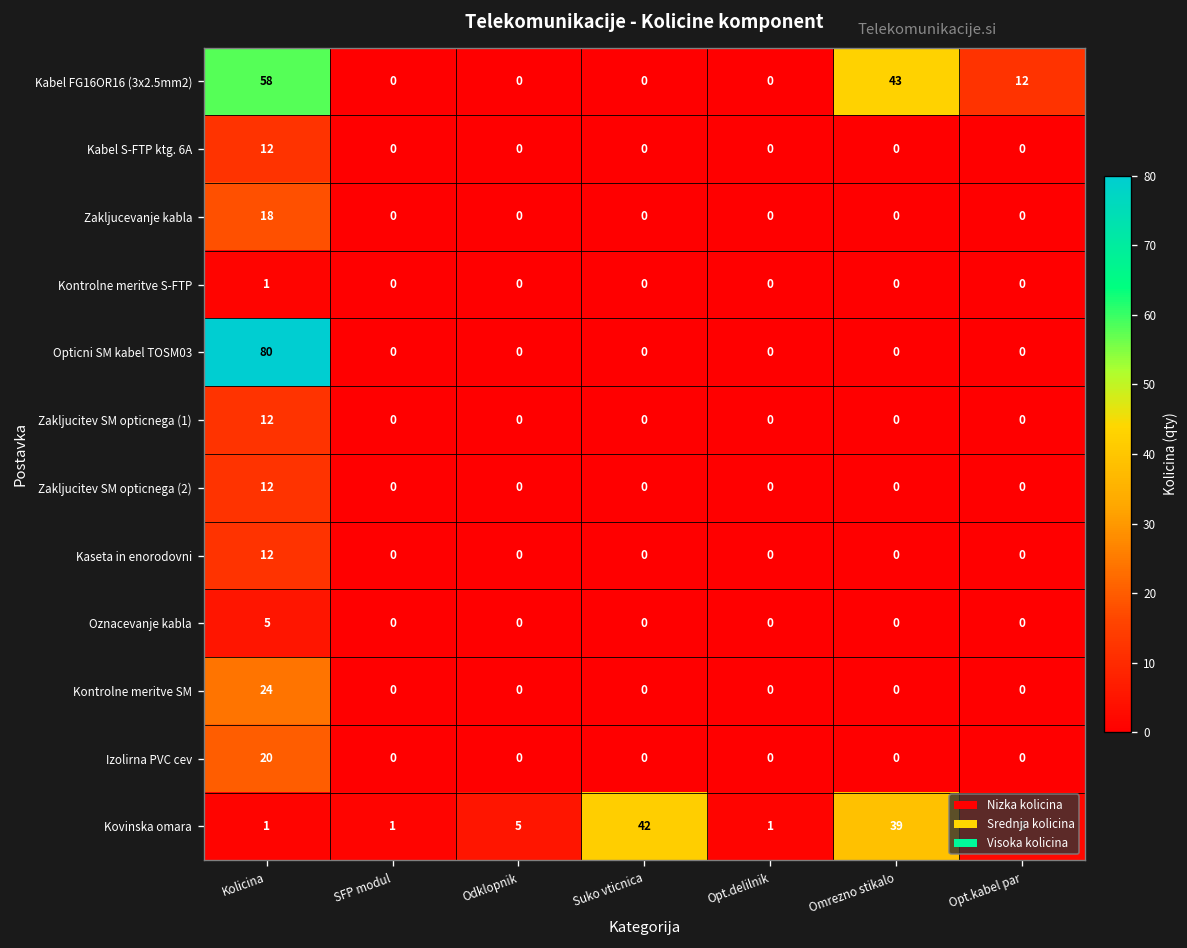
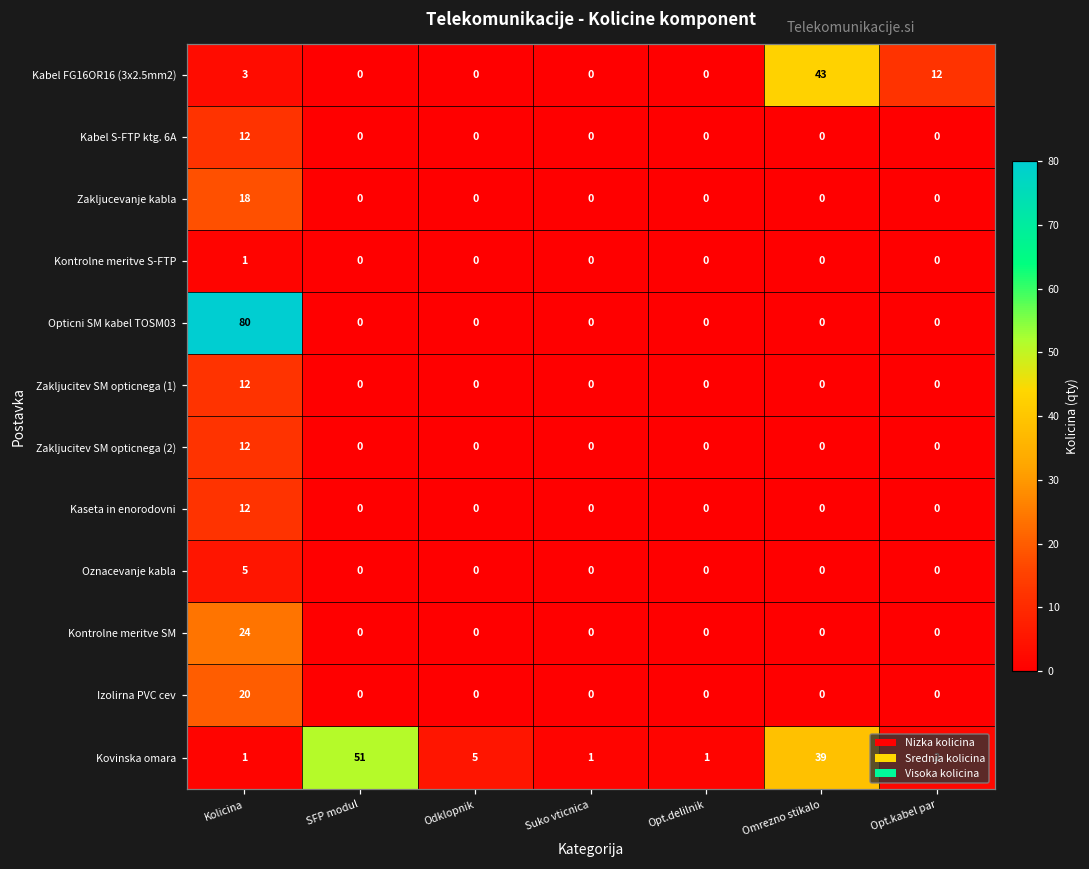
Kabel FG16OR16 (3x2.5mm2), Kolicina: 58 -> 3
Kovinska omara, SFP modul: 1 -> 51
Kovinska omara, Suko vticnica: 42 -> 1
